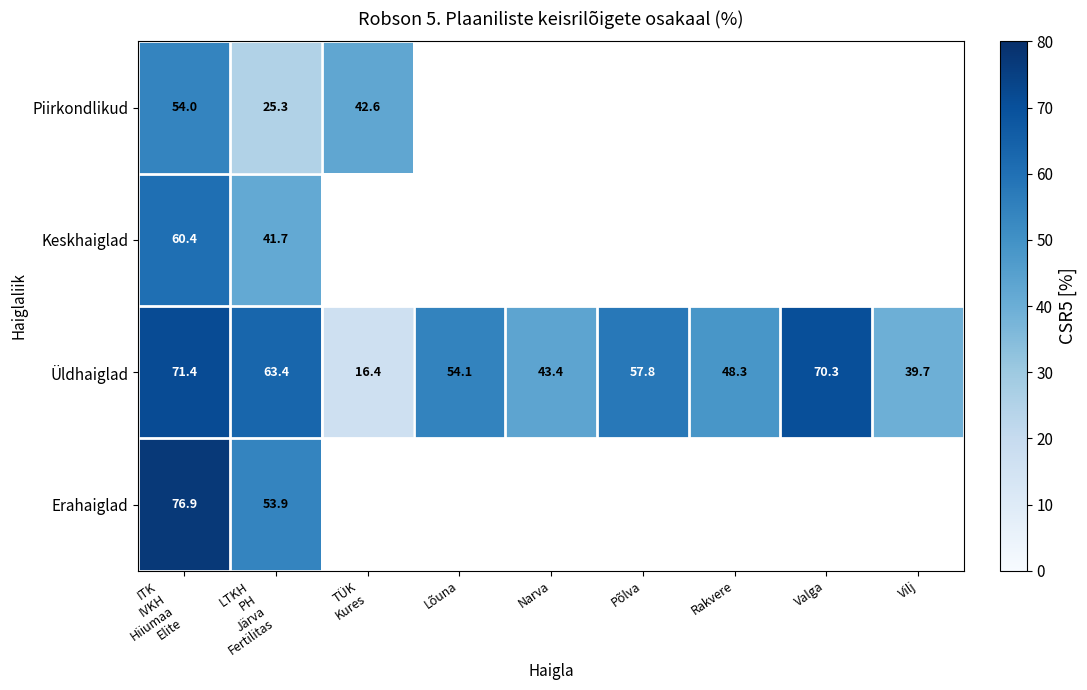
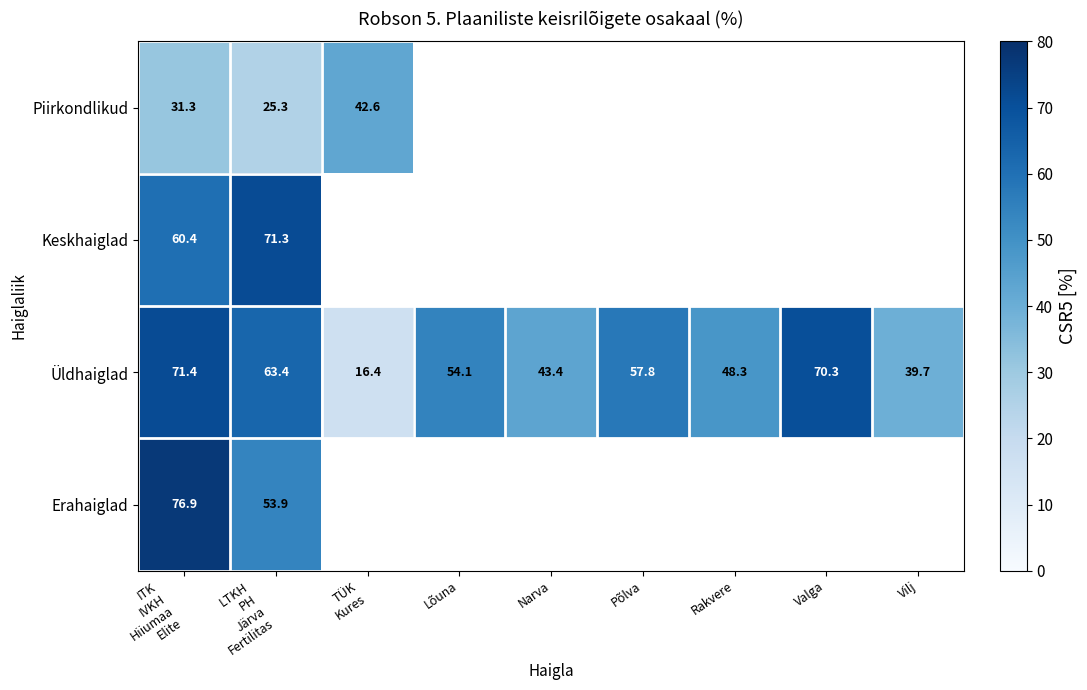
Piirkondlikud, ITK IVKH Hiiumaa Elite: 54.0 -> 31.3
Keskhaiglad, LTKH PH Järva Fertilitas: 41.7 -> 71.3
